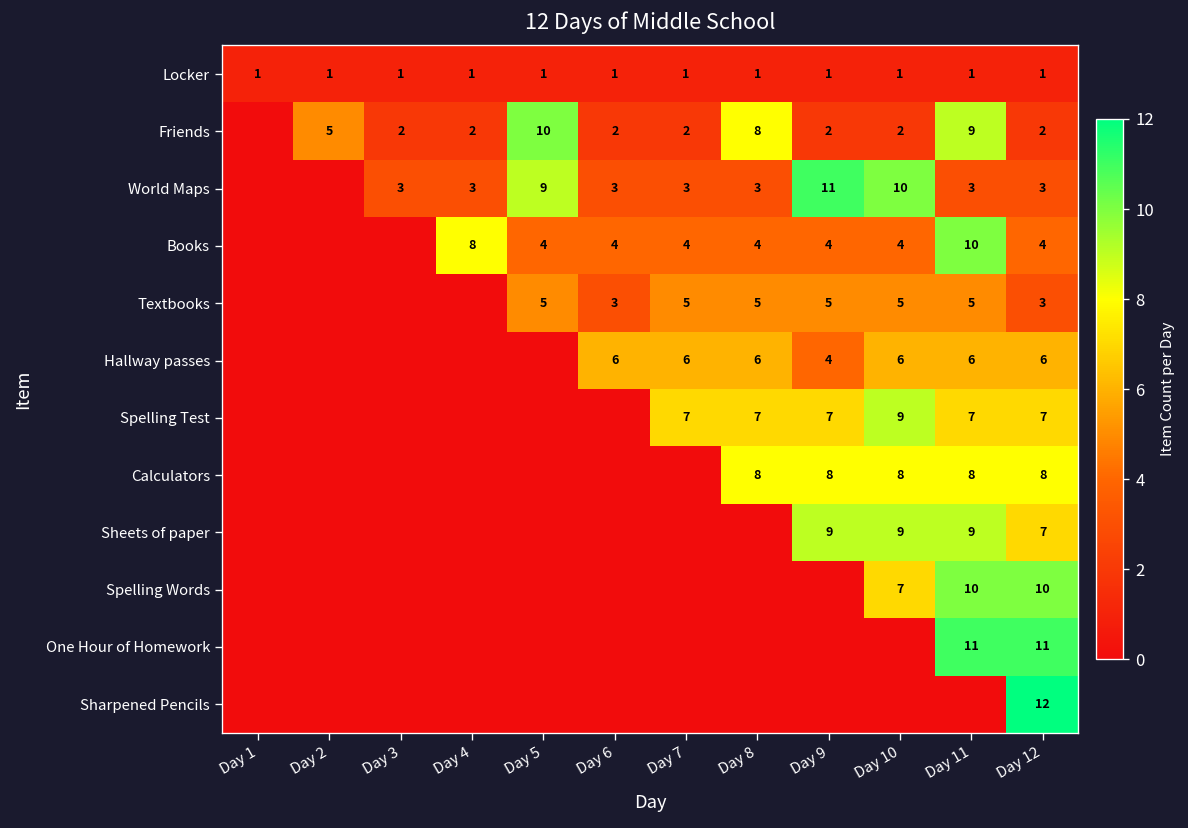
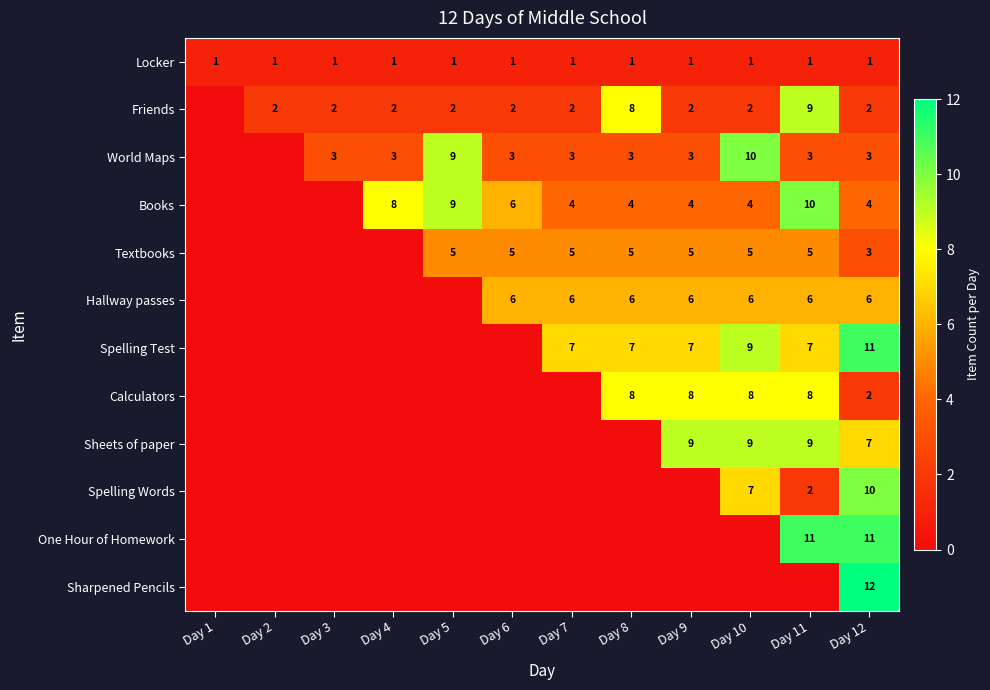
Friends, Day 2: 5 -> 2
Friends, Day 5: 10 -> 2
World Maps, Day 9: 11 -> 3
Books, Day 5: 4 -> 9
Books, Day 6: 4 -> 6
Textbooks, Day 6: 3 -> 5
Hallway passes, Day 9: 4 -> 6
Spelling Test, Day 12: 7 -> 11
Calculators, Day 12: 8 -> 2
Spelling Words, Day 11: 10 -> 2
